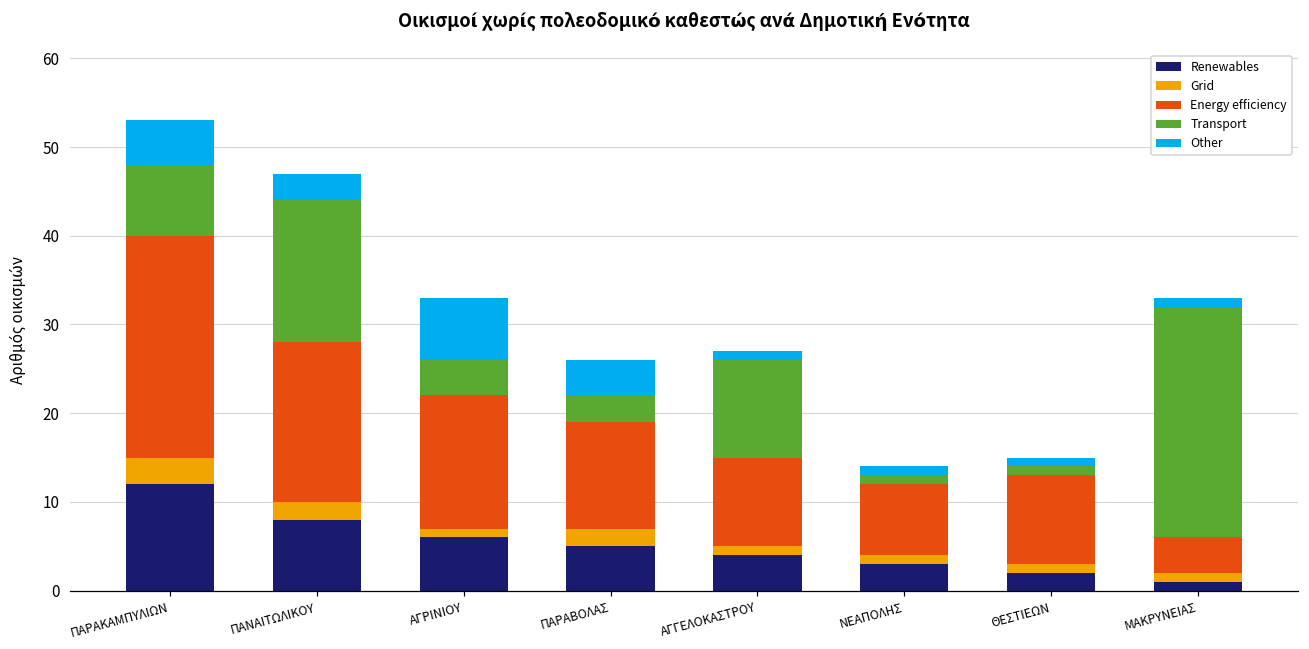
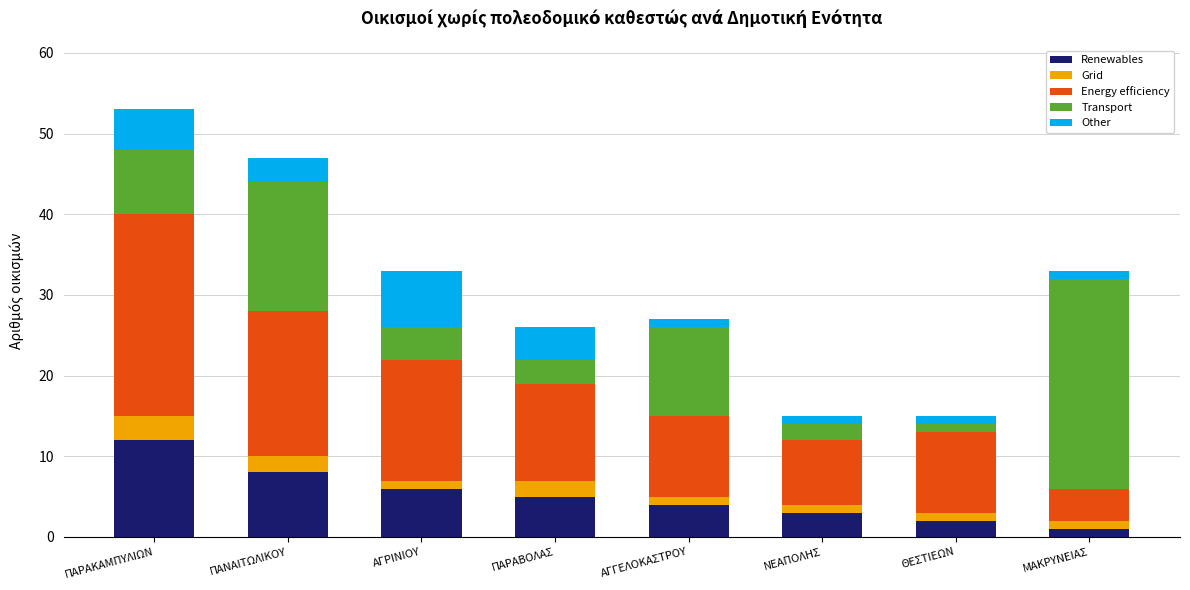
Transport, ΝΕΑΠΟΛΗΣ: 1 -> 2
